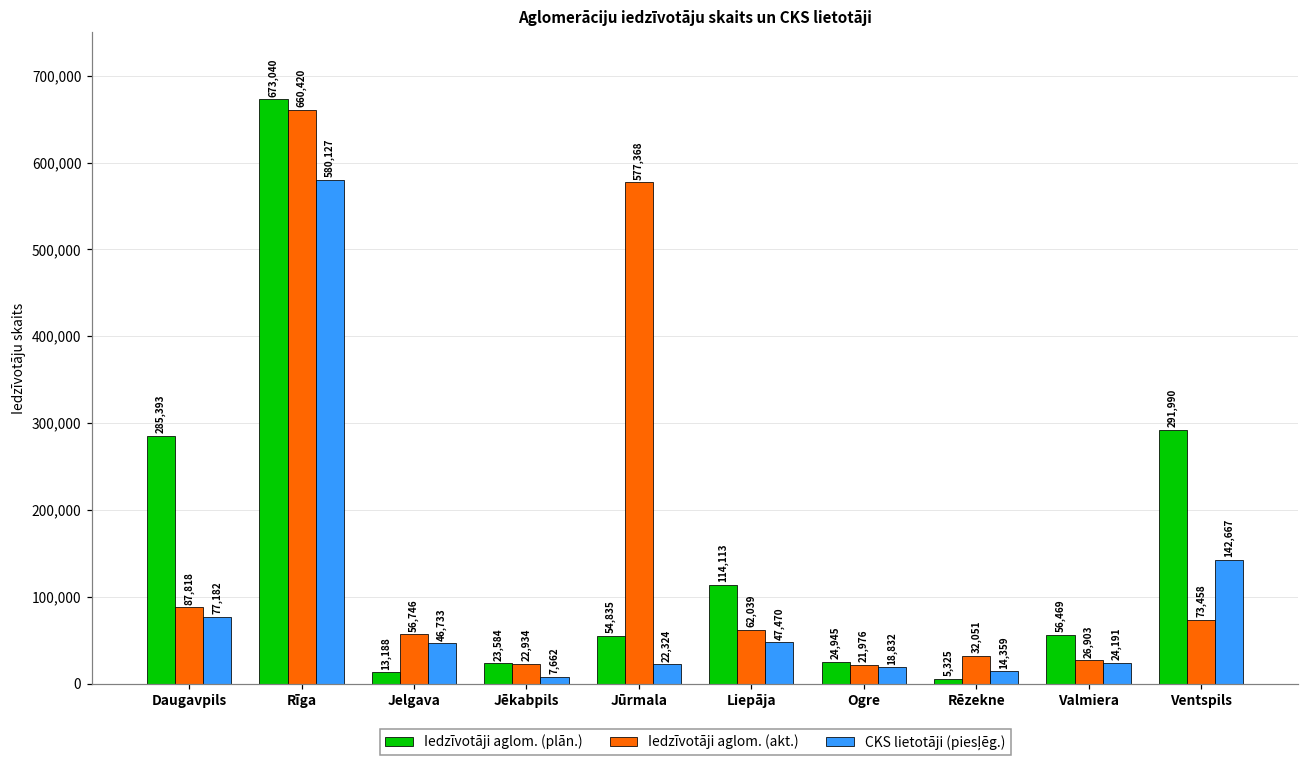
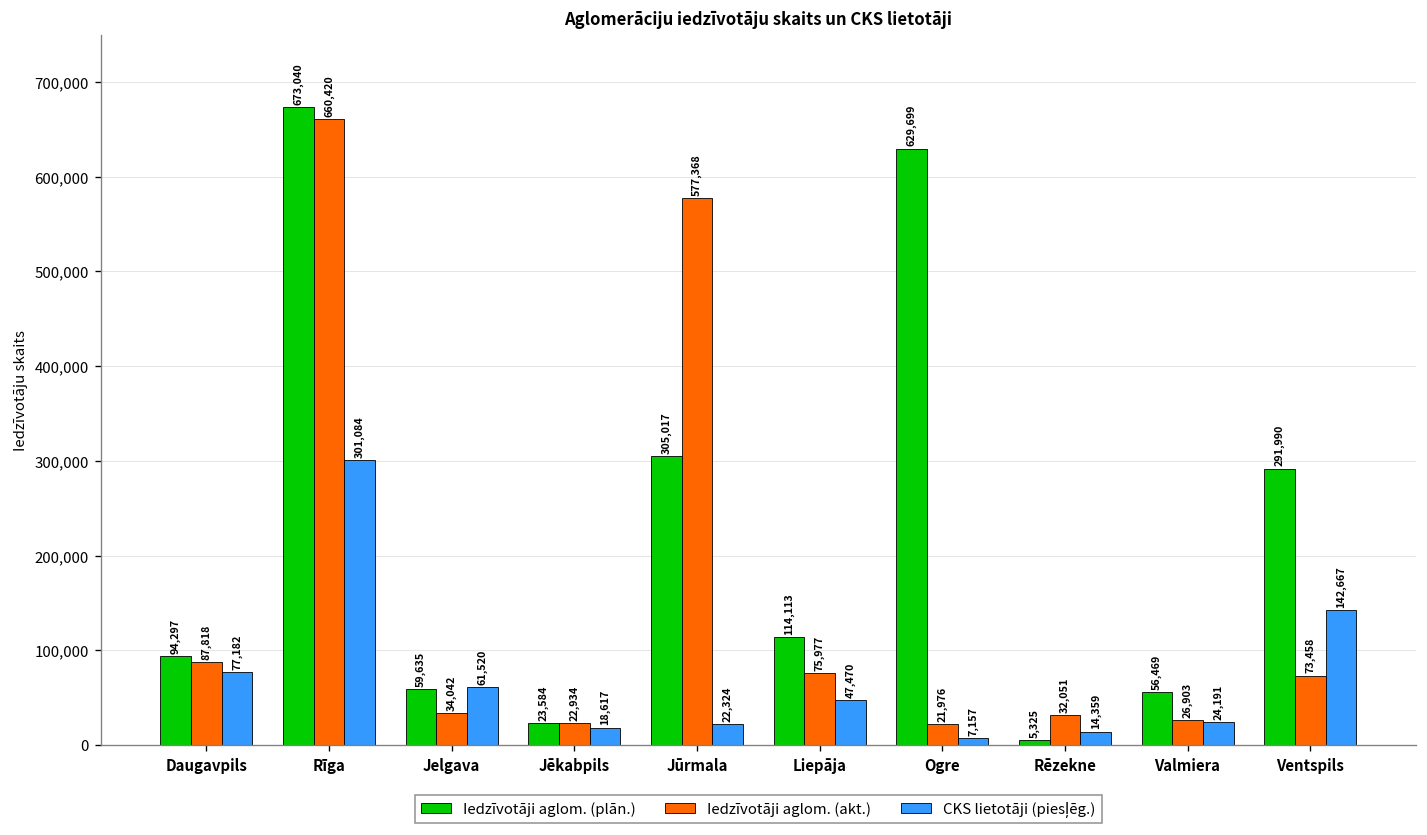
Iedzīvotāji aglom. (plān.), Daugavpils: 285,393 -> 94,297
CKS lietotāji (piesļēg.), Rīga: 580,127 -> 301,084
Iedzīvotāji aglom. (plān.), Jelgava: 13,188 -> 59,635
Iedzīvotāji aglom. (akt.), Jelgava: 56,746 -> 34,042
CKS lietotāji (piesļēg.), Jelgava: 46,733 -> 61,520
CKS lietotāji (piesļēg.), Jēkabpils: 7,662 -> 18,617
Iedzīvotāji aglom. (plān.), Jūrmala: 54,835 -> 305,017
Iedzīvotāji aglom. (akt.), Liepāja: 62,039 -> 75,977
Iedzīvotāji aglom. (plān.), Ogre: 24,945 -> 629,699
CKS lietotāji (piesļēg.), Ogre: 18,832 -> 7,157
